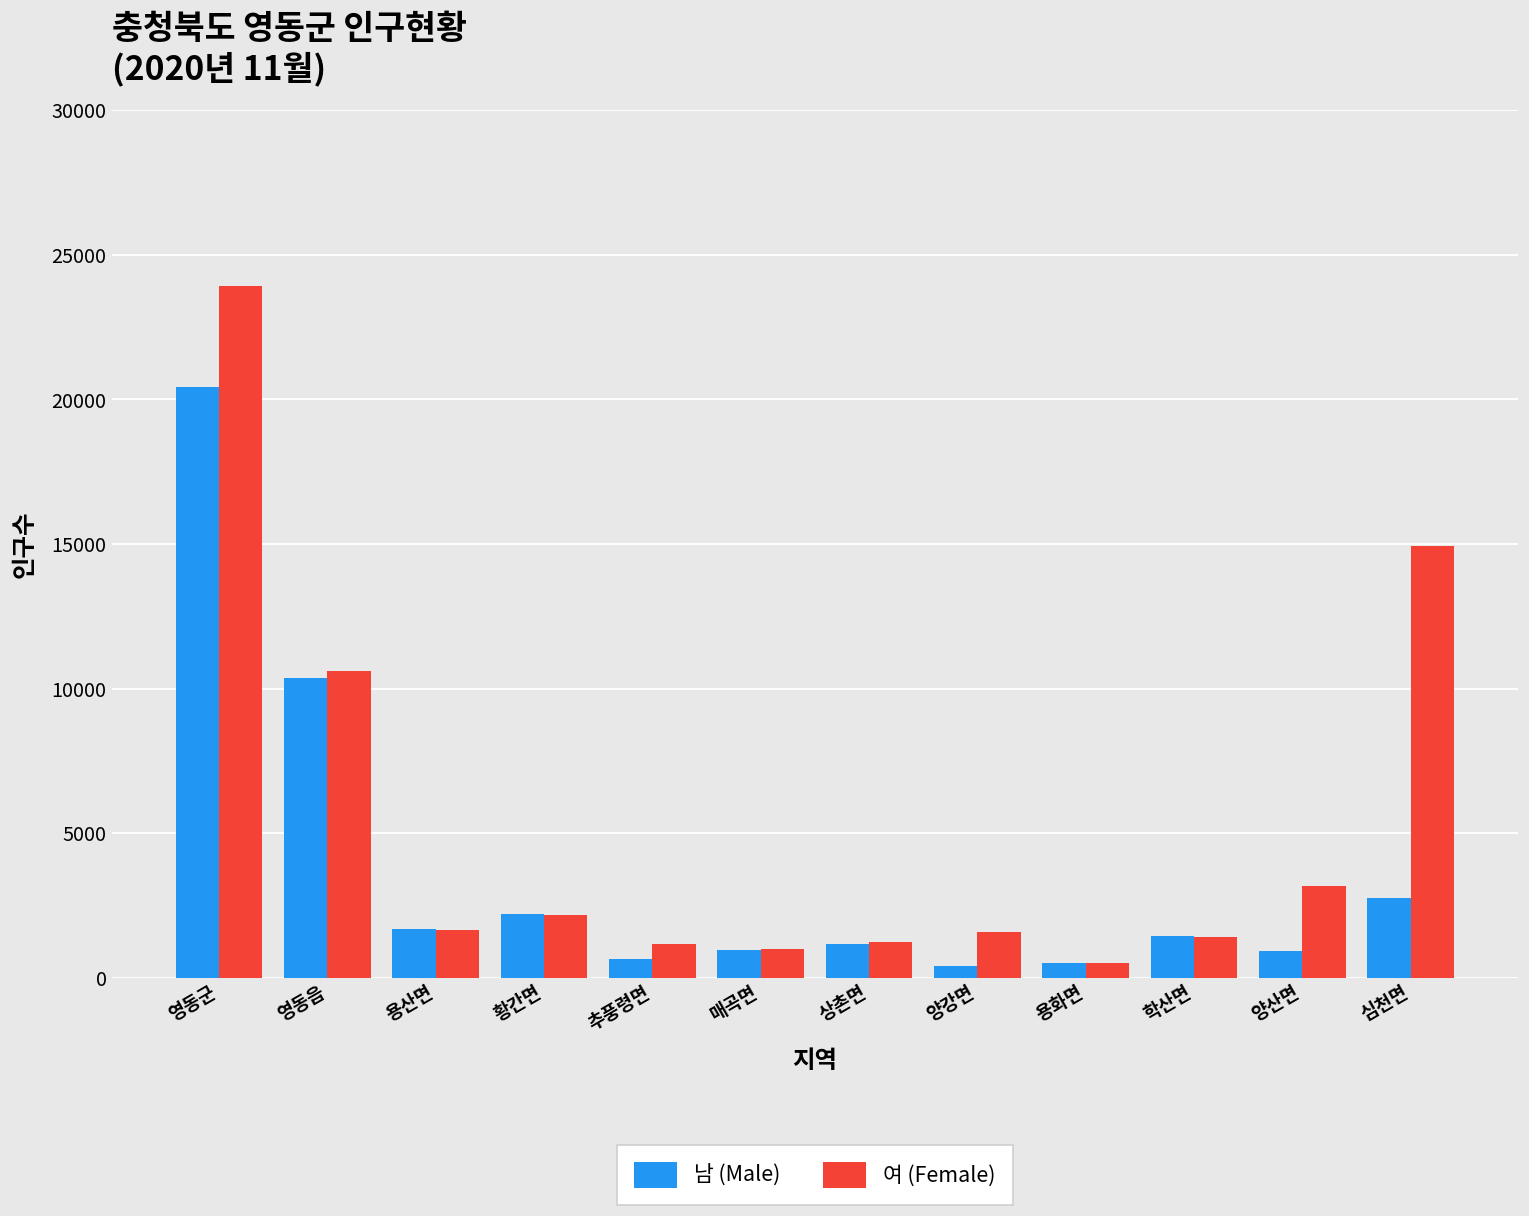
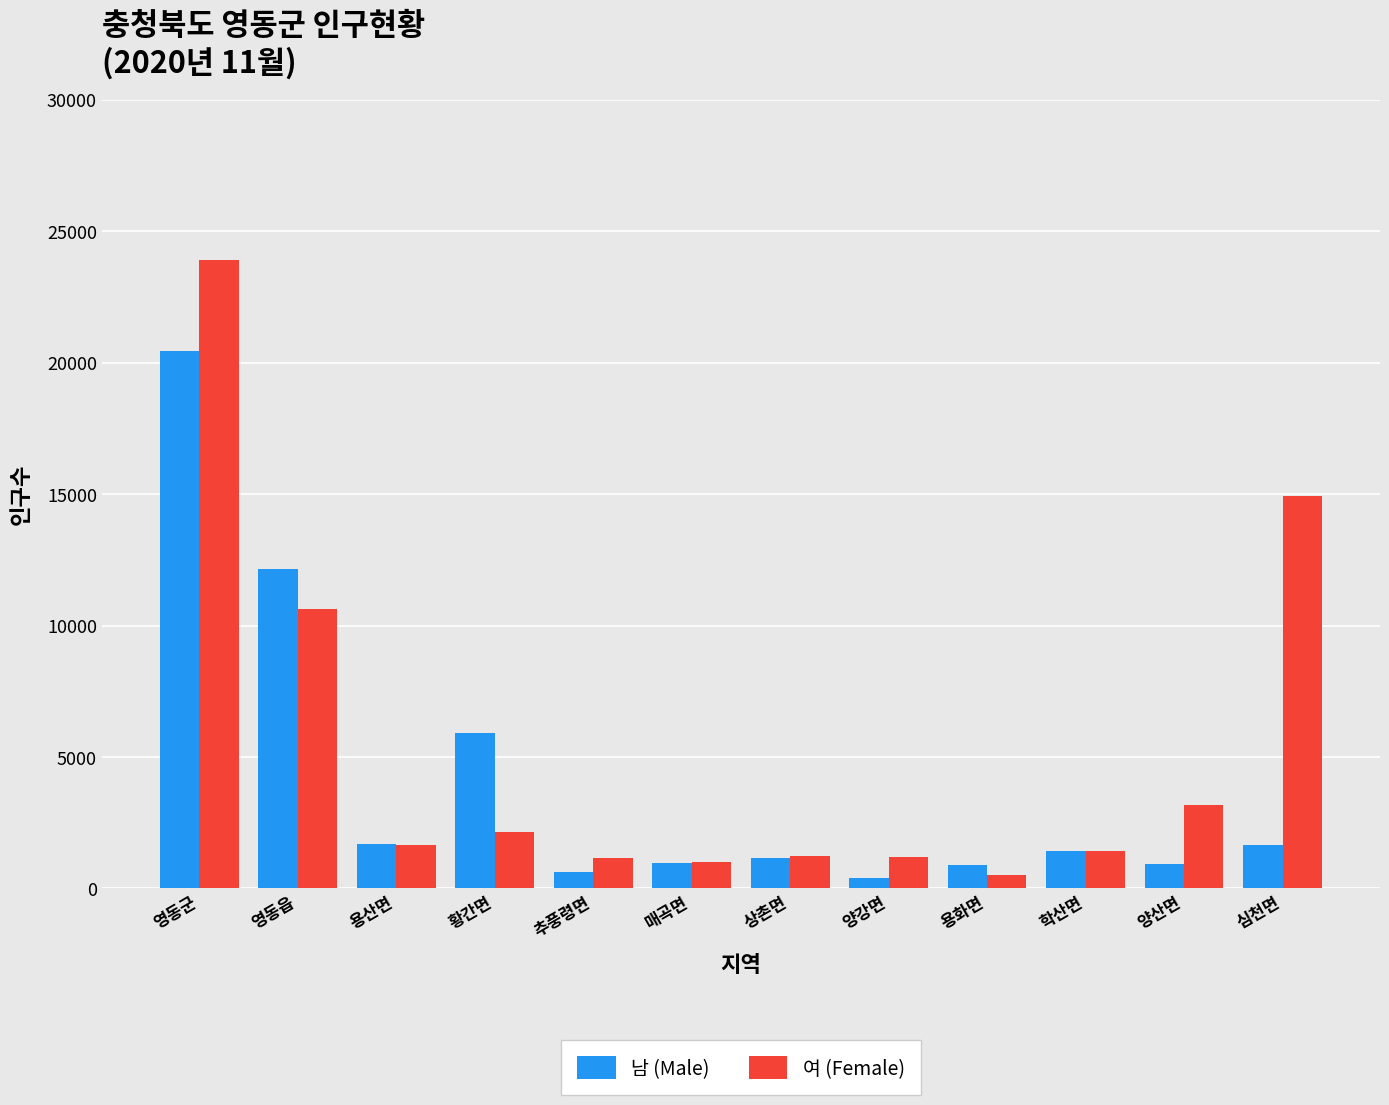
남 (Male), 영동읍: 10400 -> 12200
남 (Male), 황간면: 2200 -> 5900
여 (Female), 양강면: 1600 -> 1200
남 (Male), 용화면: 500 -> 900
남 (Male), 심천면: 2700 -> 1600
